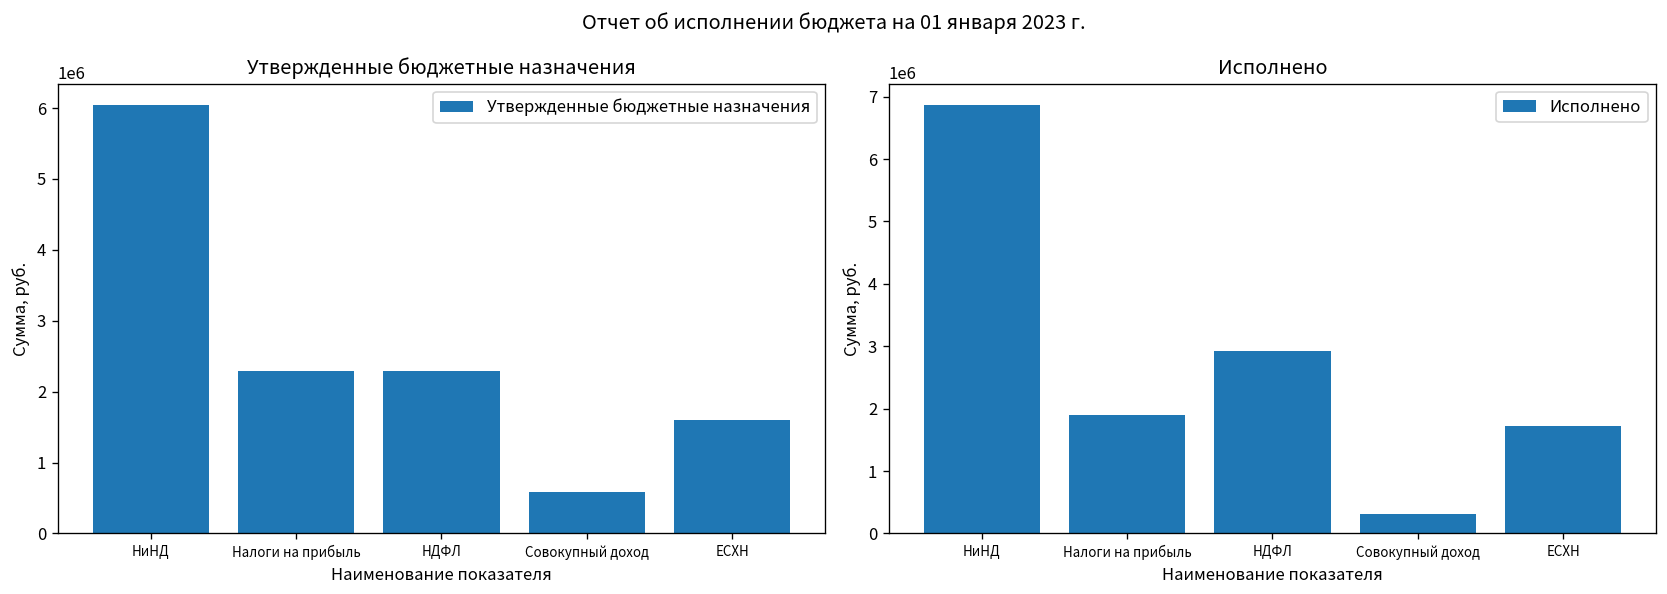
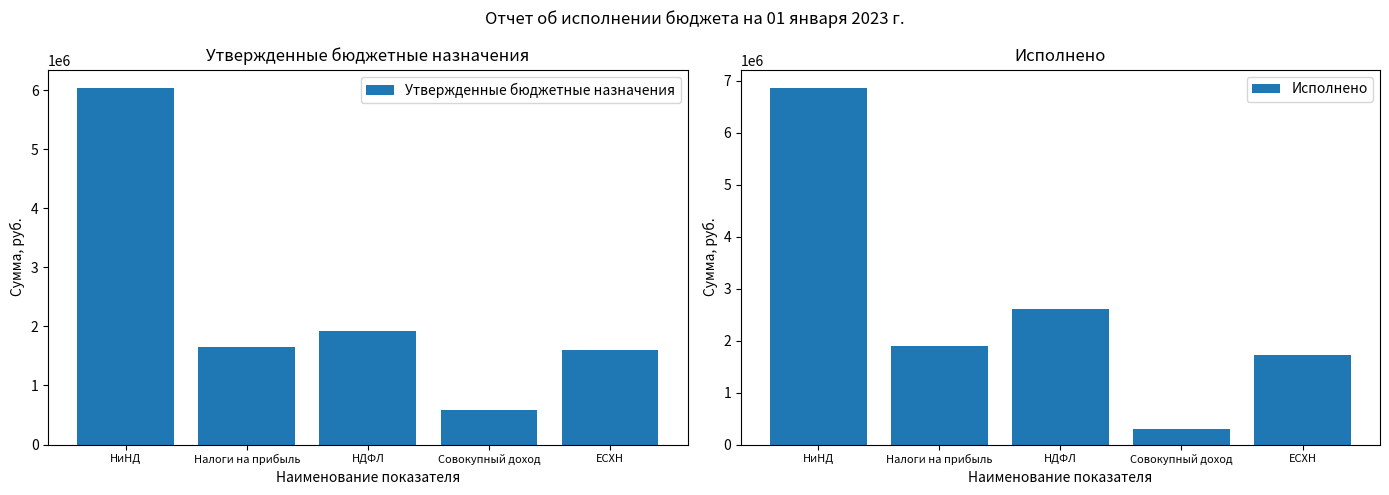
Утвержденные бюджетные назначения, Налоги на прибыль: 2300000 -> 1600000
Утвержденные бюджетные назначения, НДФЛ: 2300000 -> 1900000
Исполнено, НДФЛ: 2900000 -> 2600000
